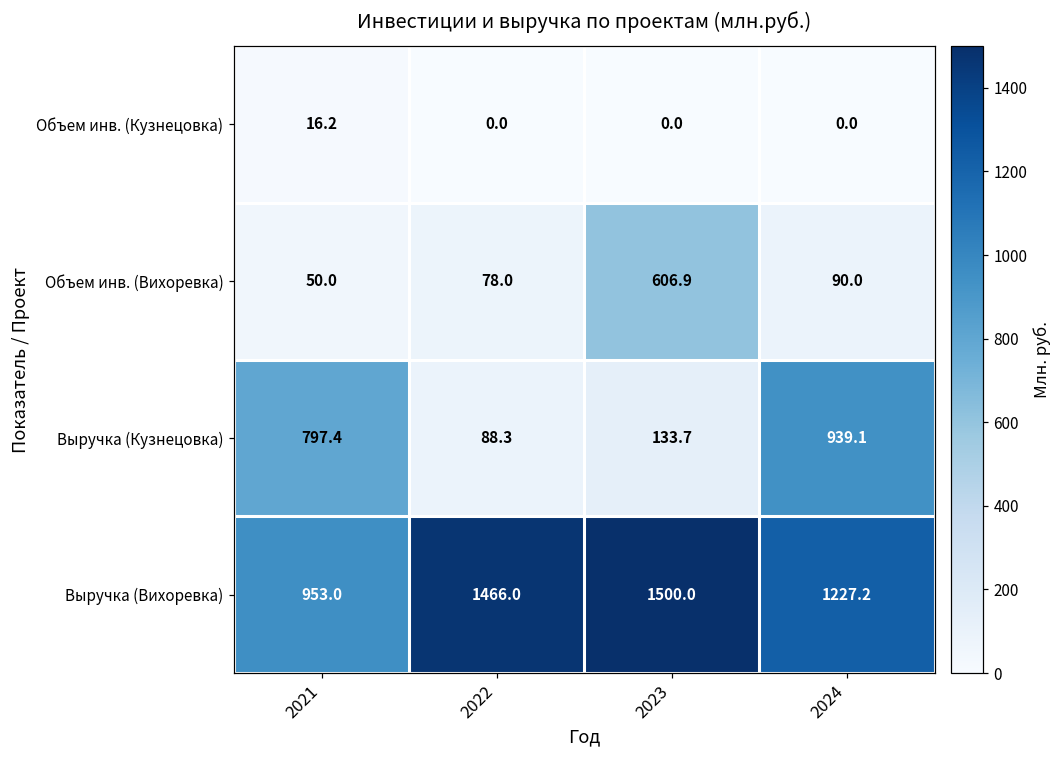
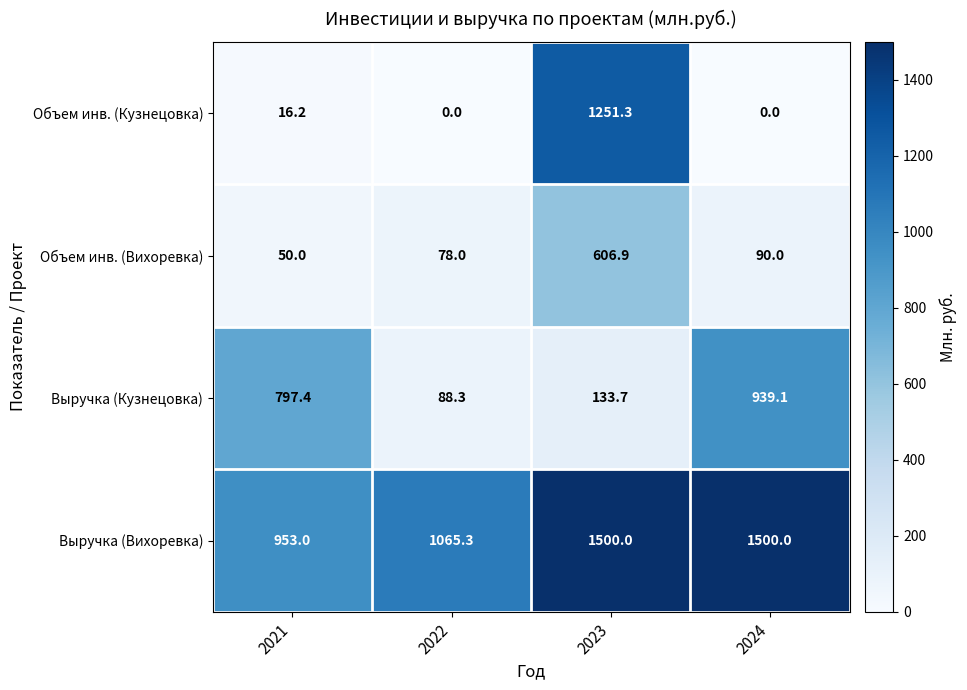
Объем инв. (Кузнецовка), 2023: 0.0 -> 1251.3
Выручка (Вихоревка), 2022: 1466.0 -> 1065.3
Выручка (Вихоревка), 2024: 1227.2 -> 1500.0
